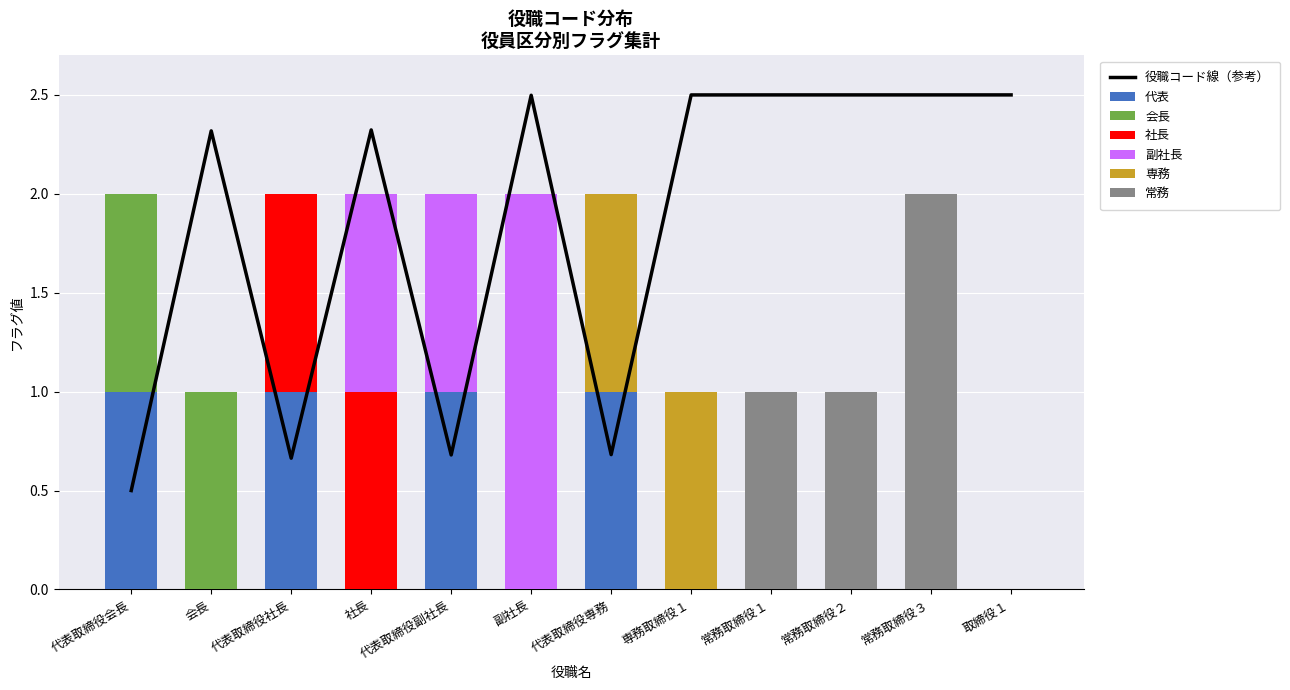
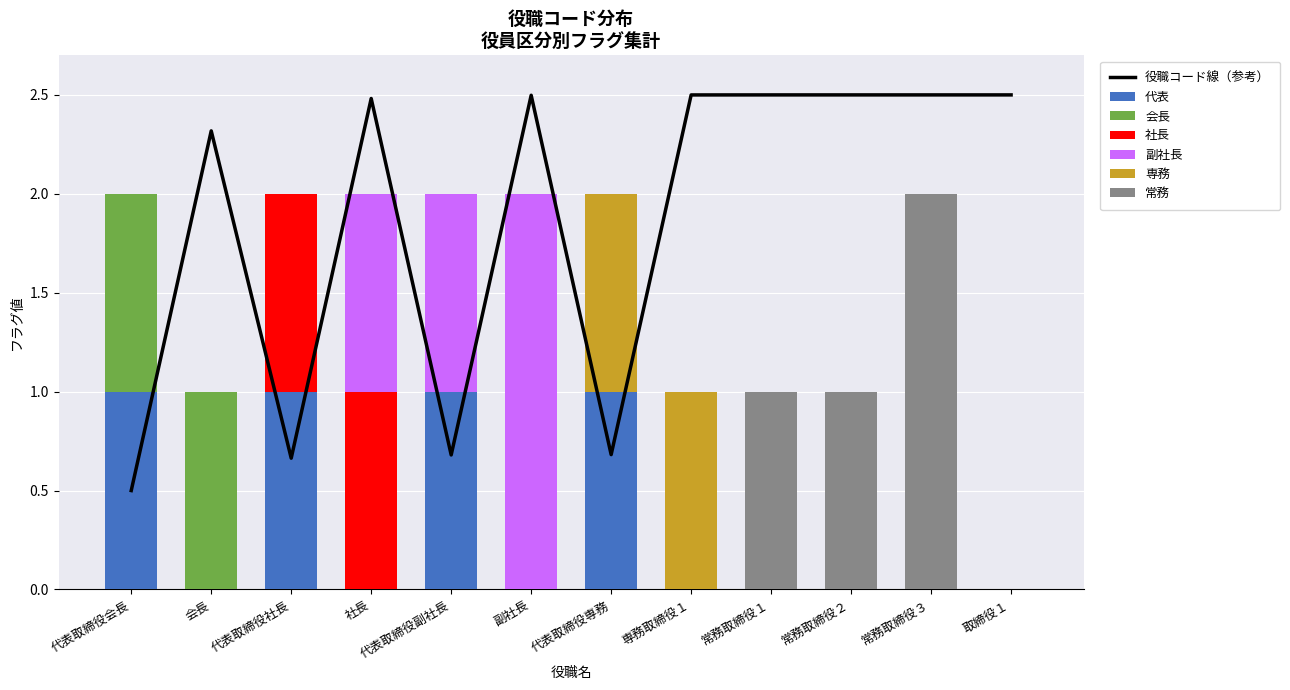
役職コード線（参考）, 社長: 2.32 -> 2.48
